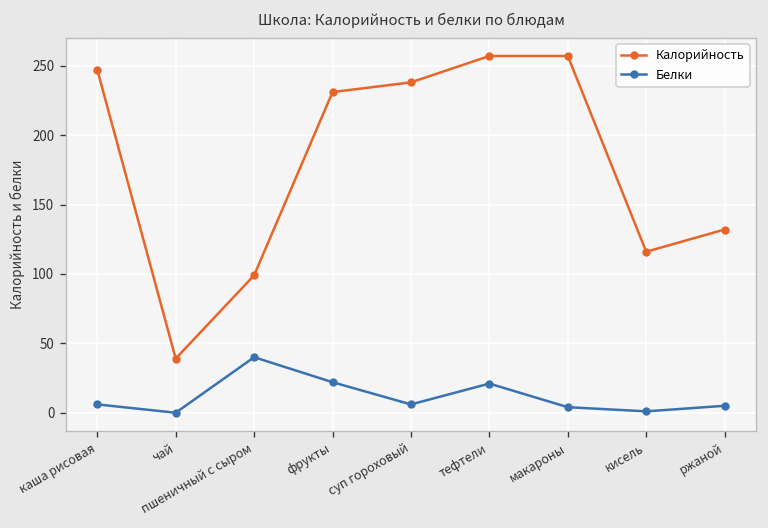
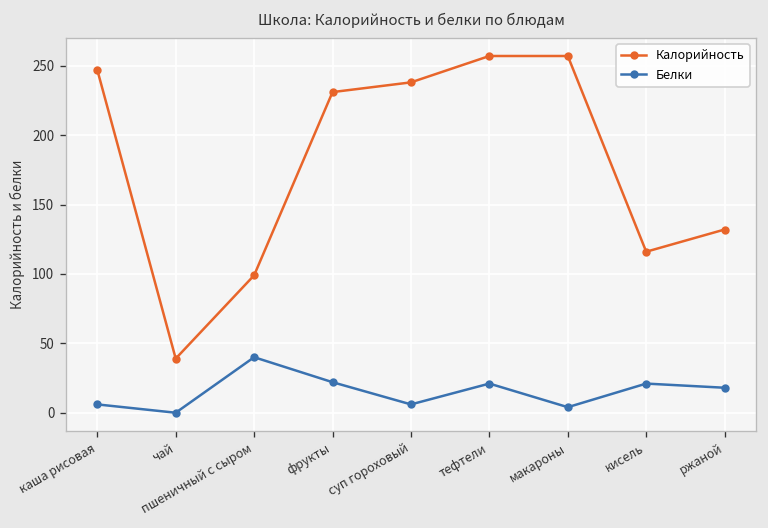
Белки, кисель: 1 -> 21
Белки, ржаной: 5 -> 18
